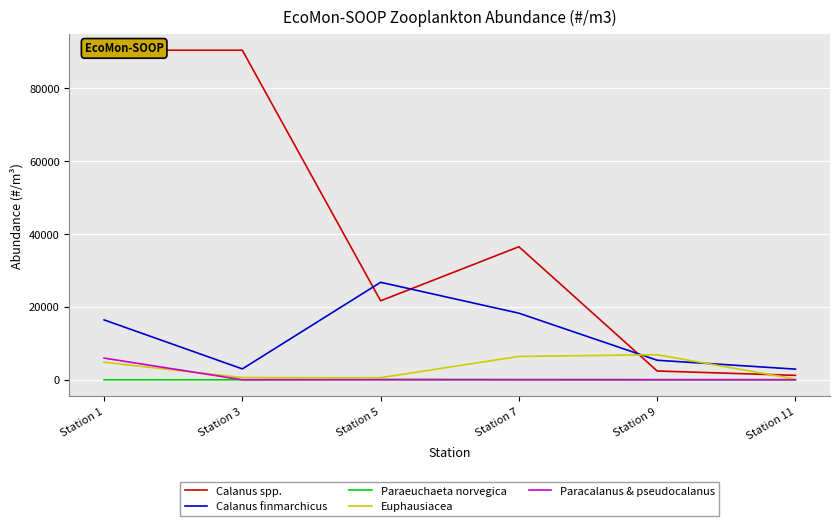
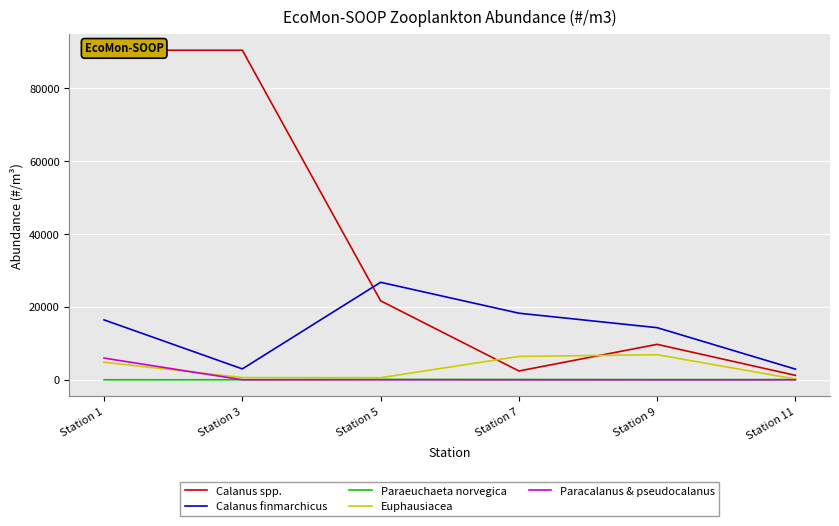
Calanus spp., Station 7: 36000 -> 2000
Calanus spp., Station 9: 2000 -> 10000
Calanus finmarchicus, Station 9: 5000 -> 14000
